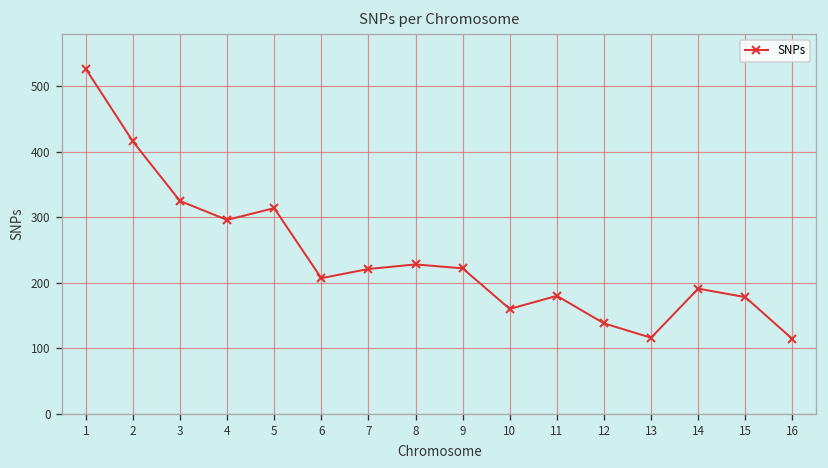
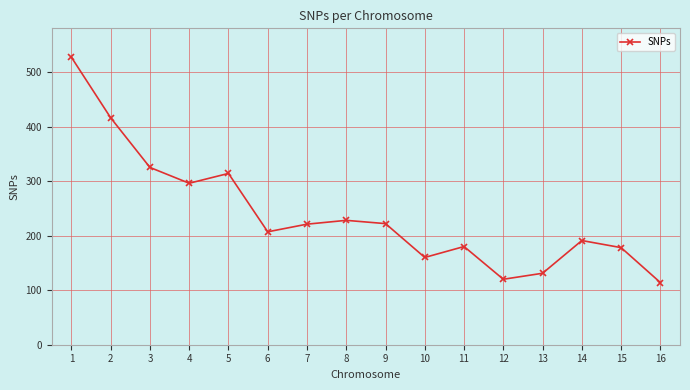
12: 140 -> 120
13: 120 -> 130
